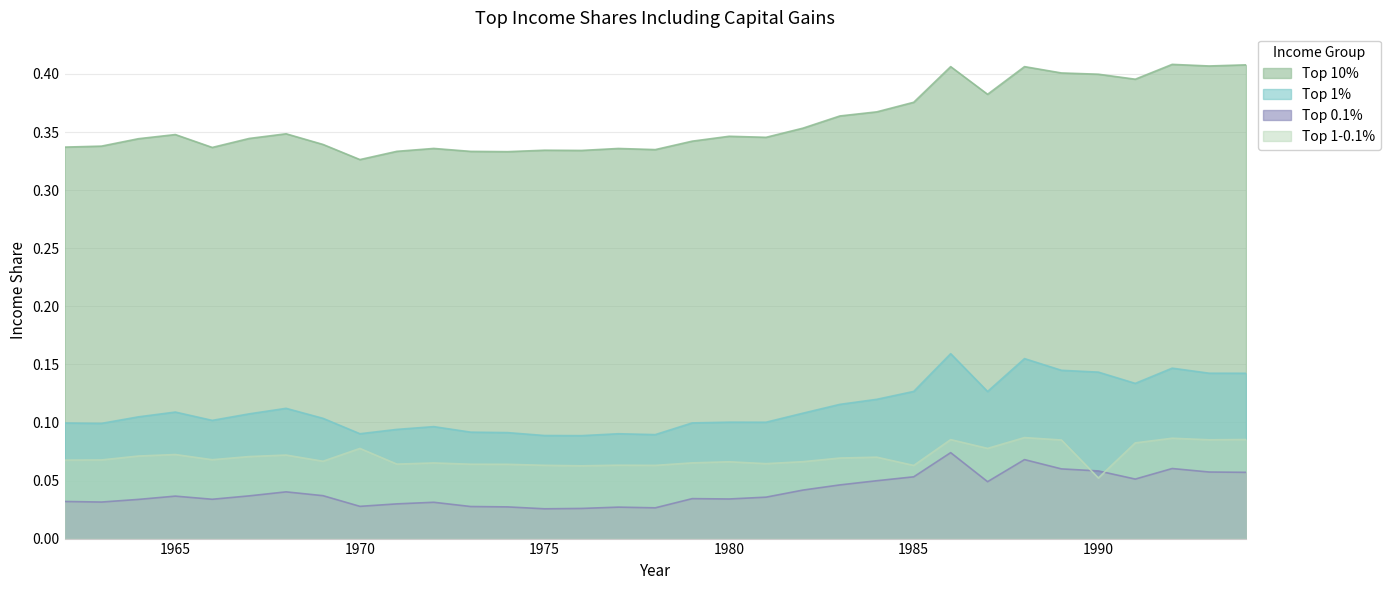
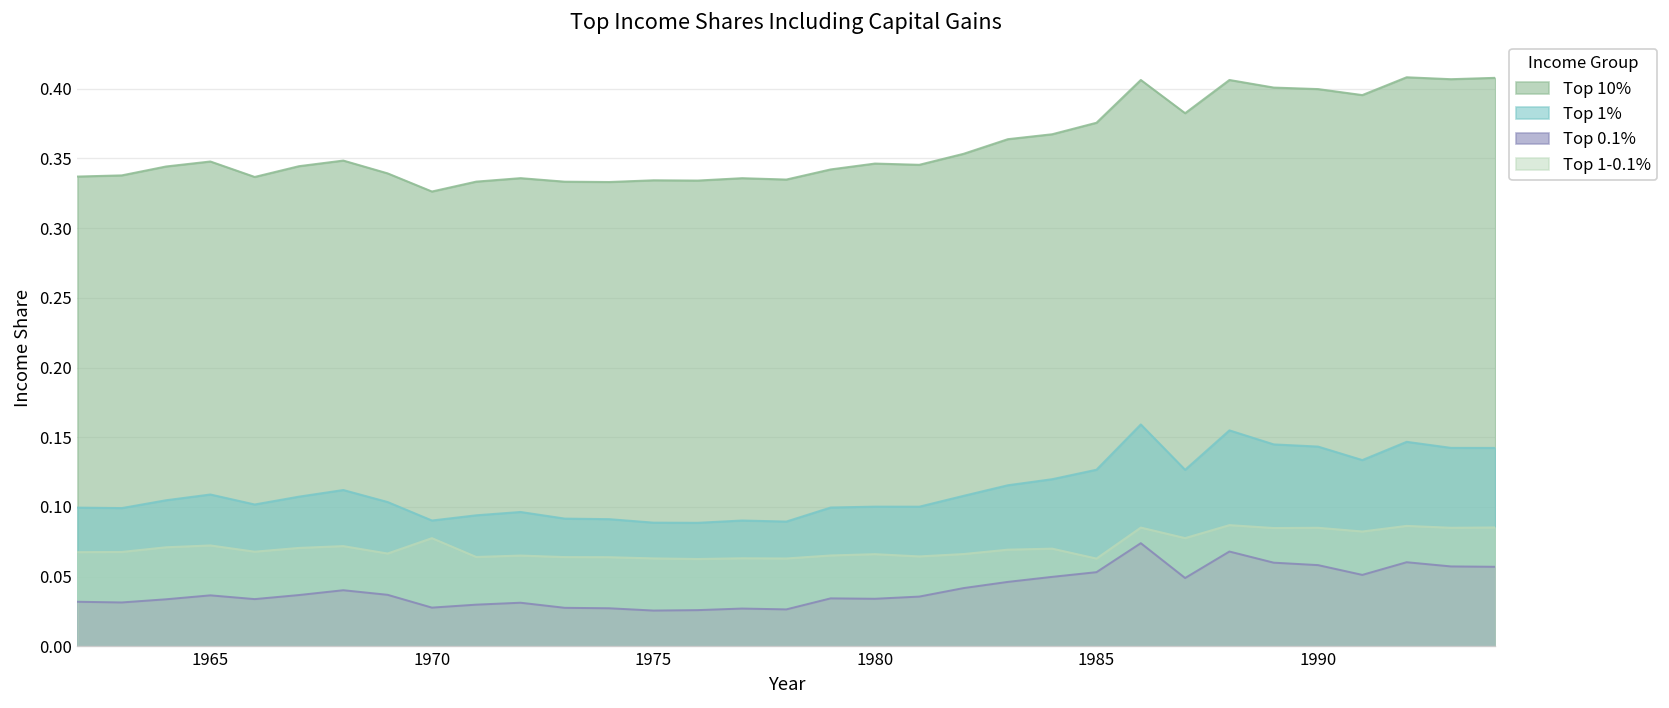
Top 1-0.1%, 1990: 0.052 -> 0.085
